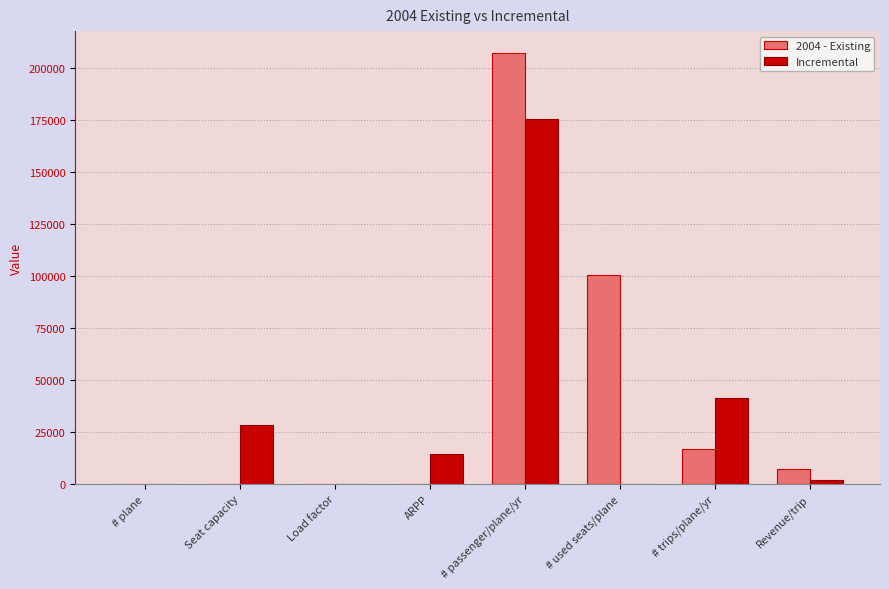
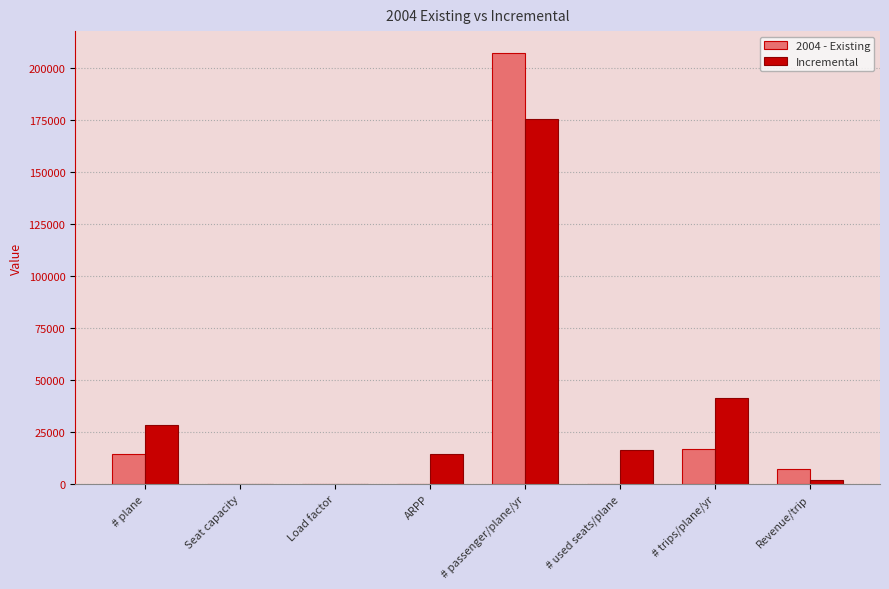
2004 - Existing, # plane: 0 -> 14000
Incremental, # plane: 0 -> 28000
Incremental, Seat capacity: 28000 -> 0
2004 - Existing, # used seats/plane: 101000 -> 0
Incremental, # used seats/plane: 0 -> 16000
